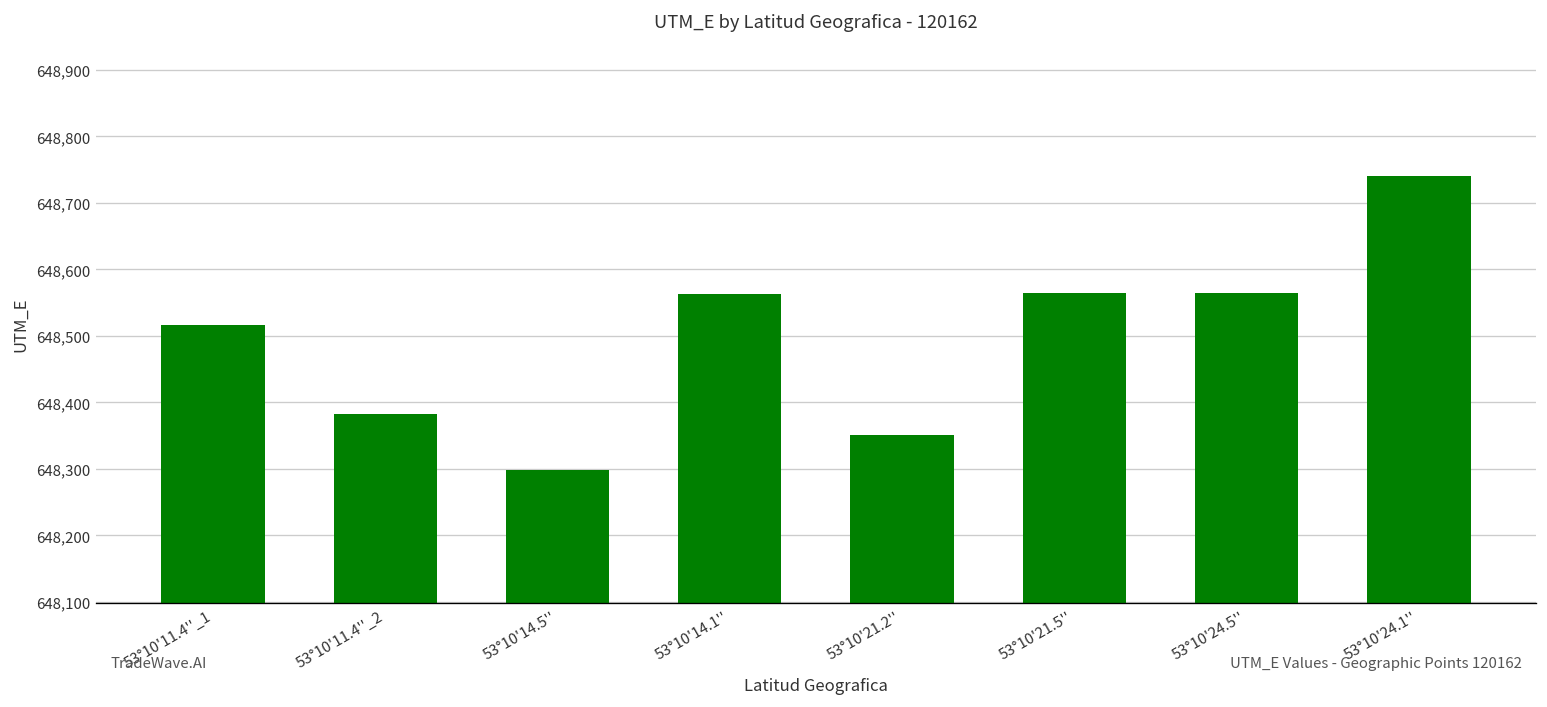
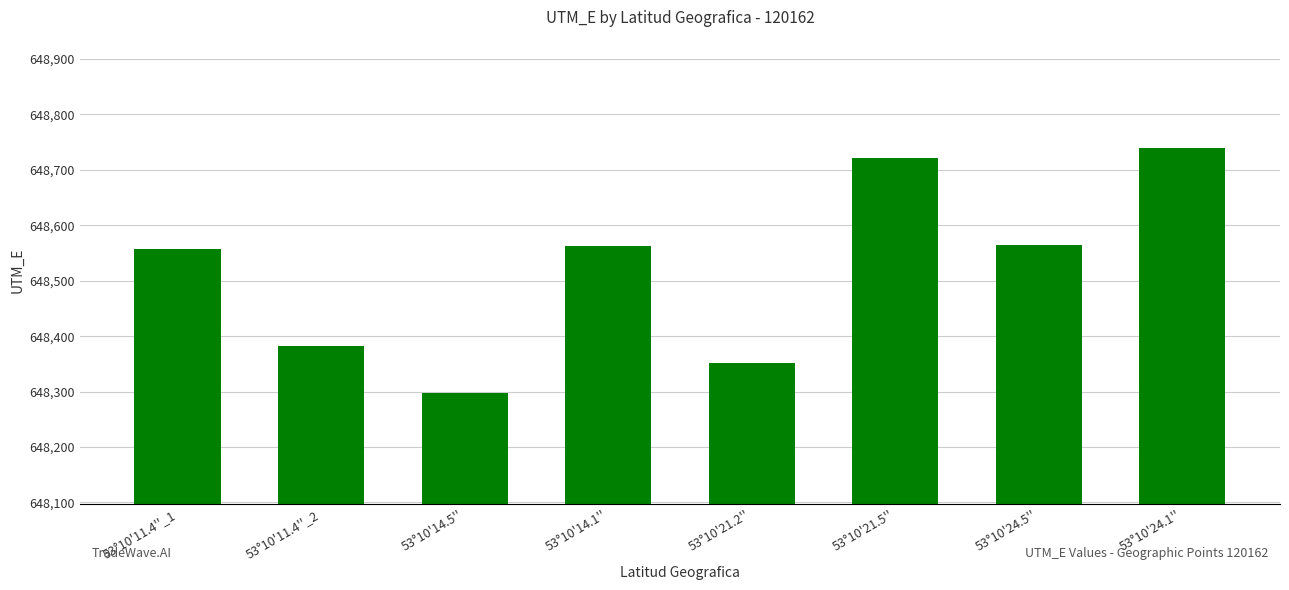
53°10'11.4''_1: 648,520 -> 648,560
53°10'21.5'': 648,570 -> 648,720
